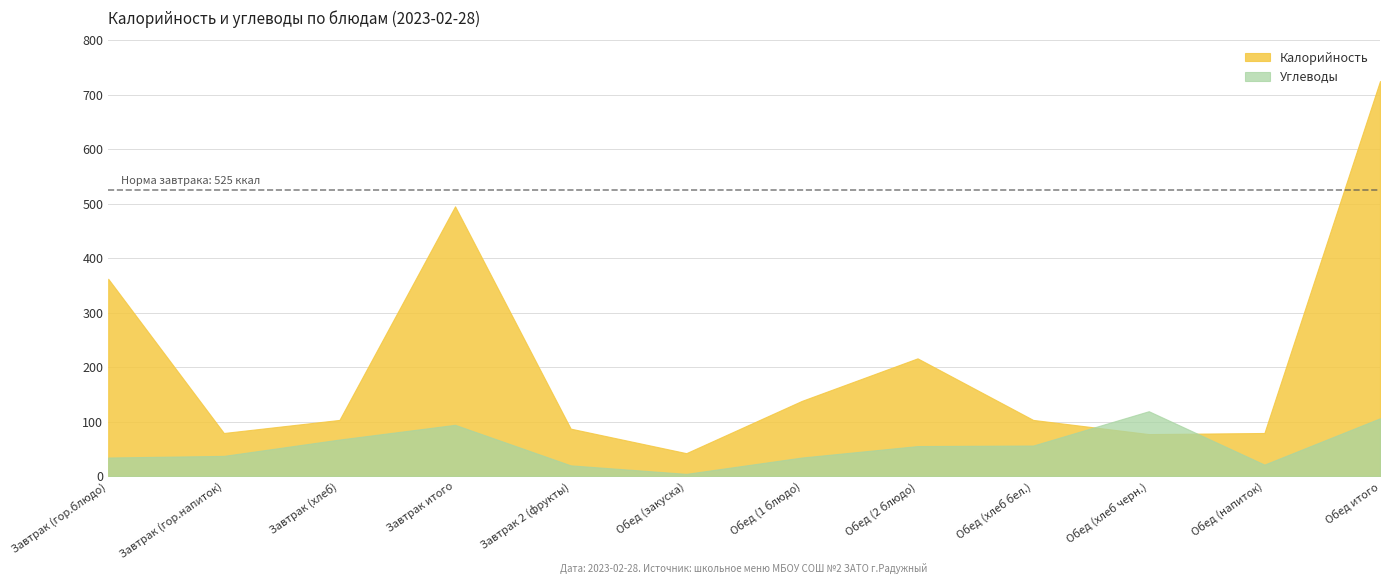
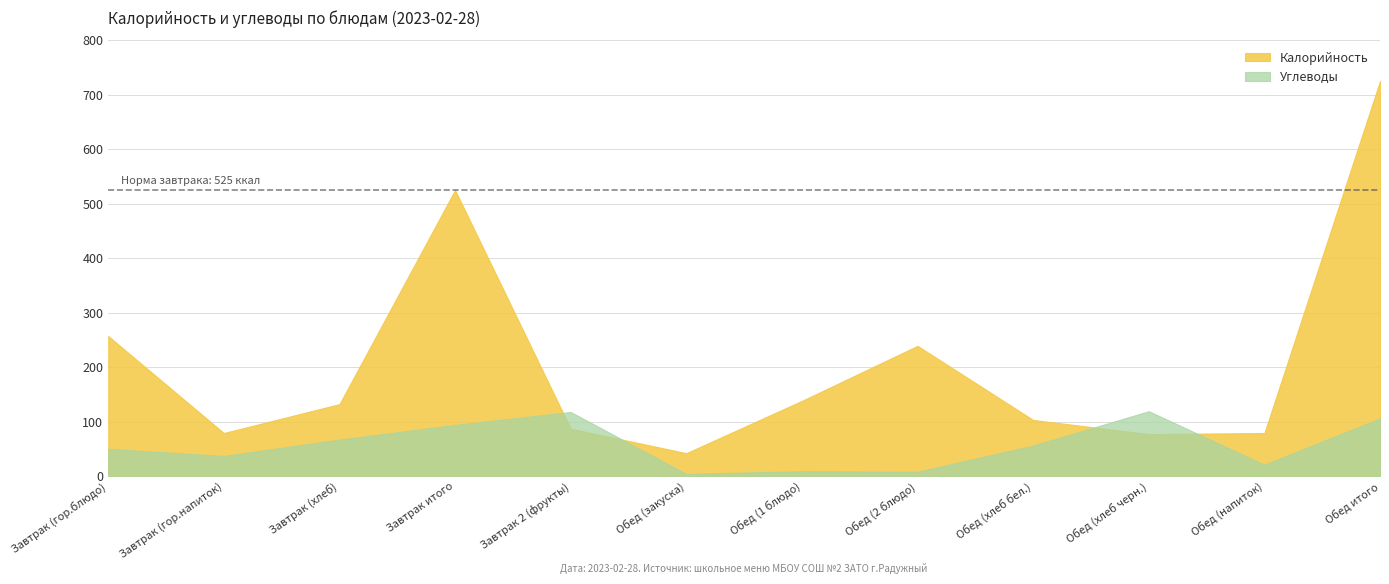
Калорийность, Завтрак (гор.блюдо): 360 -> 260
Углеводы, Завтрак (гор.блюдо): 30 -> 50
Калорийность, Завтрак (хлеб): 100 -> 130
Калорийность, Завтрак итого: 500 -> 530
Углеводы, Завтрак 2 (фрукты): 20 -> 120
Углеводы, Обед (1 блюдо): 30 -> 10
Калорийность, Обед (2 блюдо): 220 -> 240
Углеводы, Обед (2 блюдо): 60 -> 10
